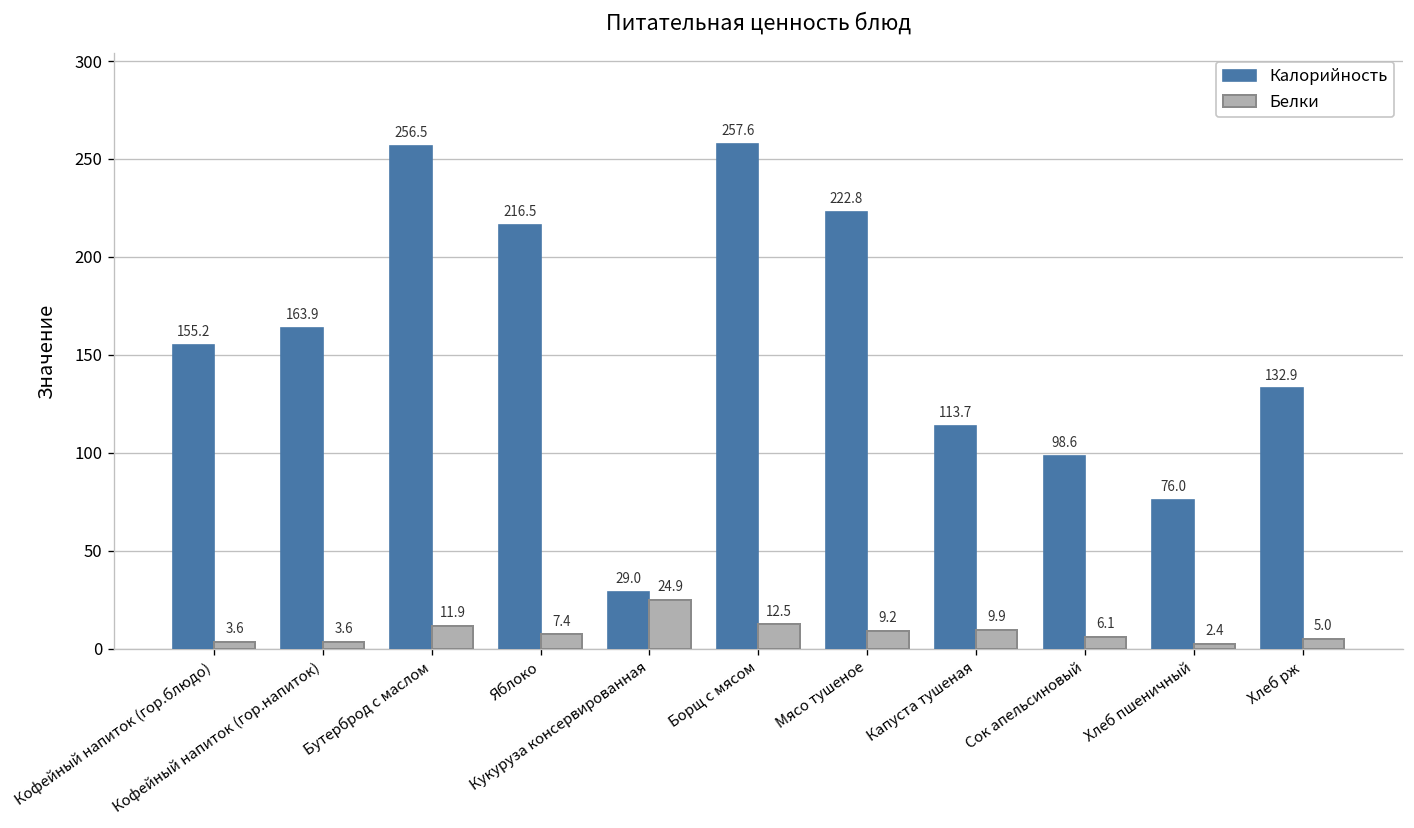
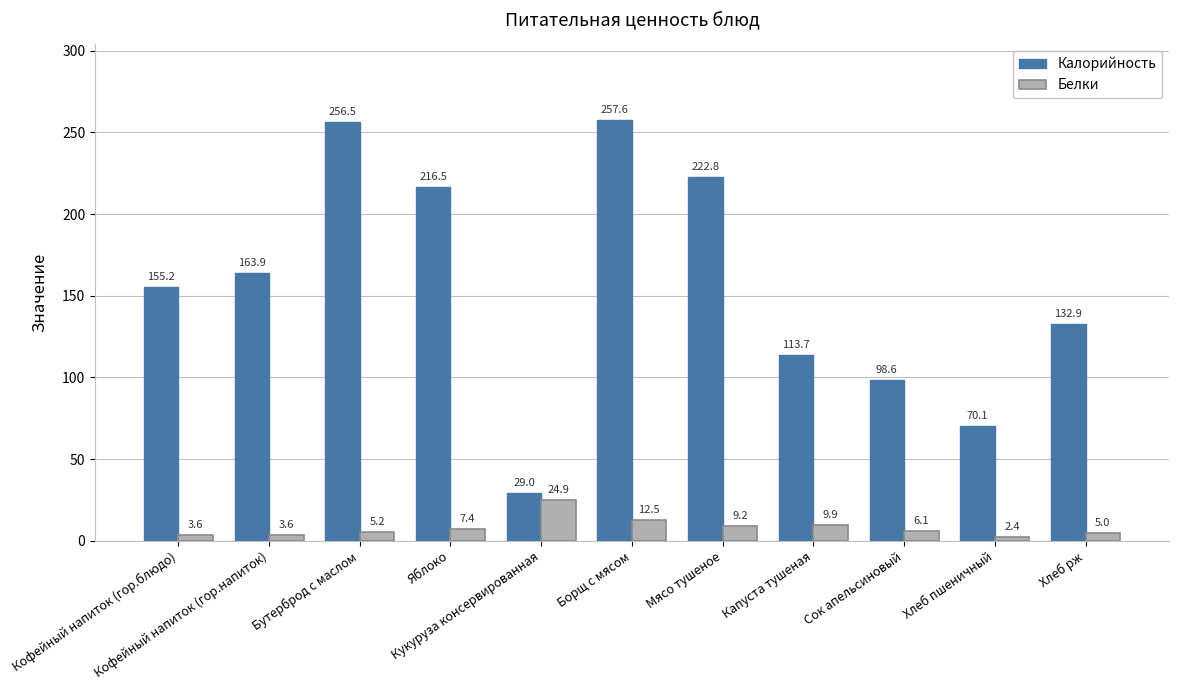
Белки, Бутерброд с маслом: 11.9 -> 5.2
Калорийность, Хлеб пшеничный: 76.0 -> 70.1
